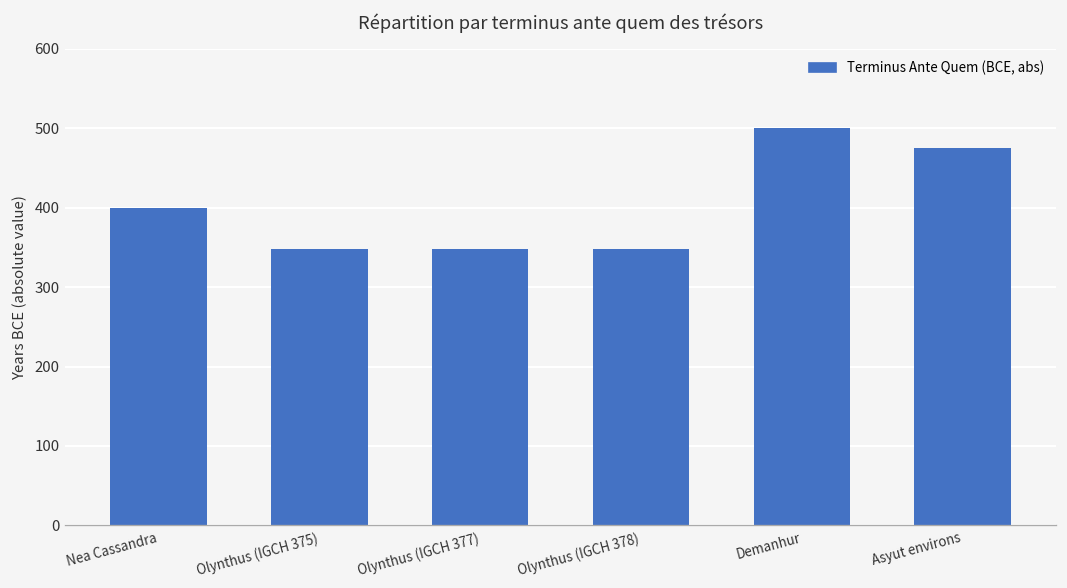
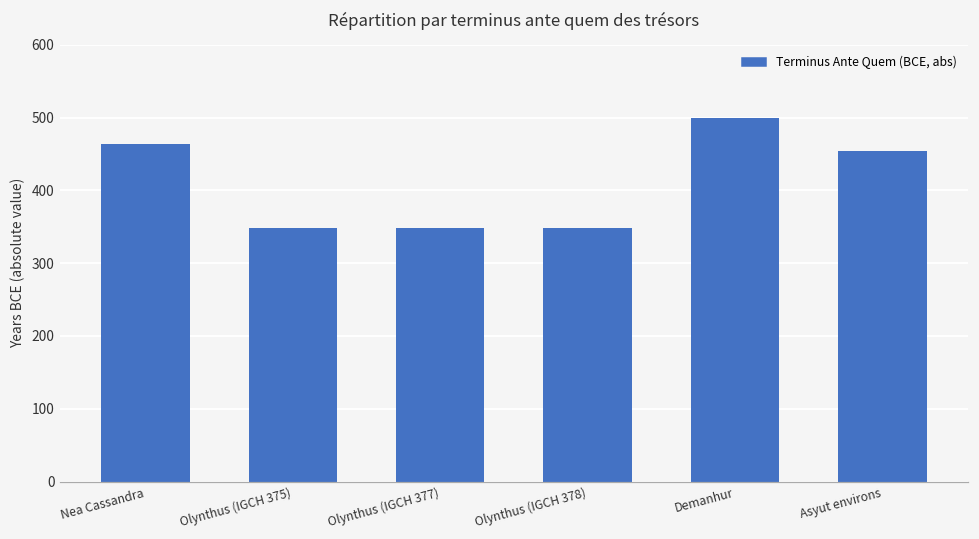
Nea Cassandra: 400 -> 460
Asyut environs: 480 -> 450
